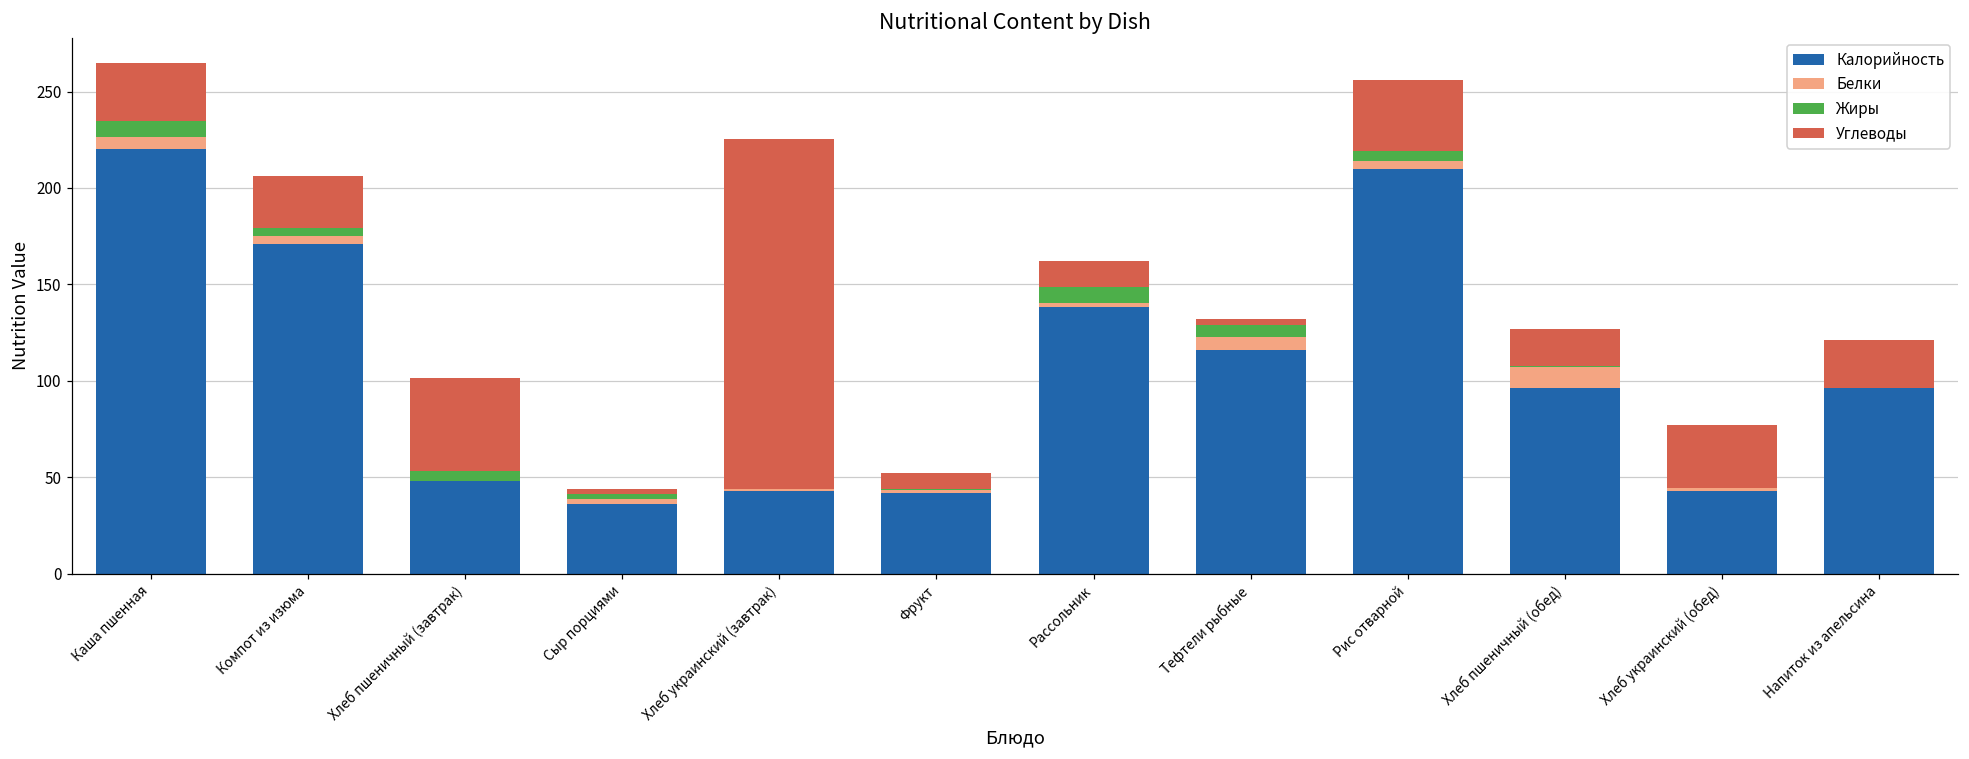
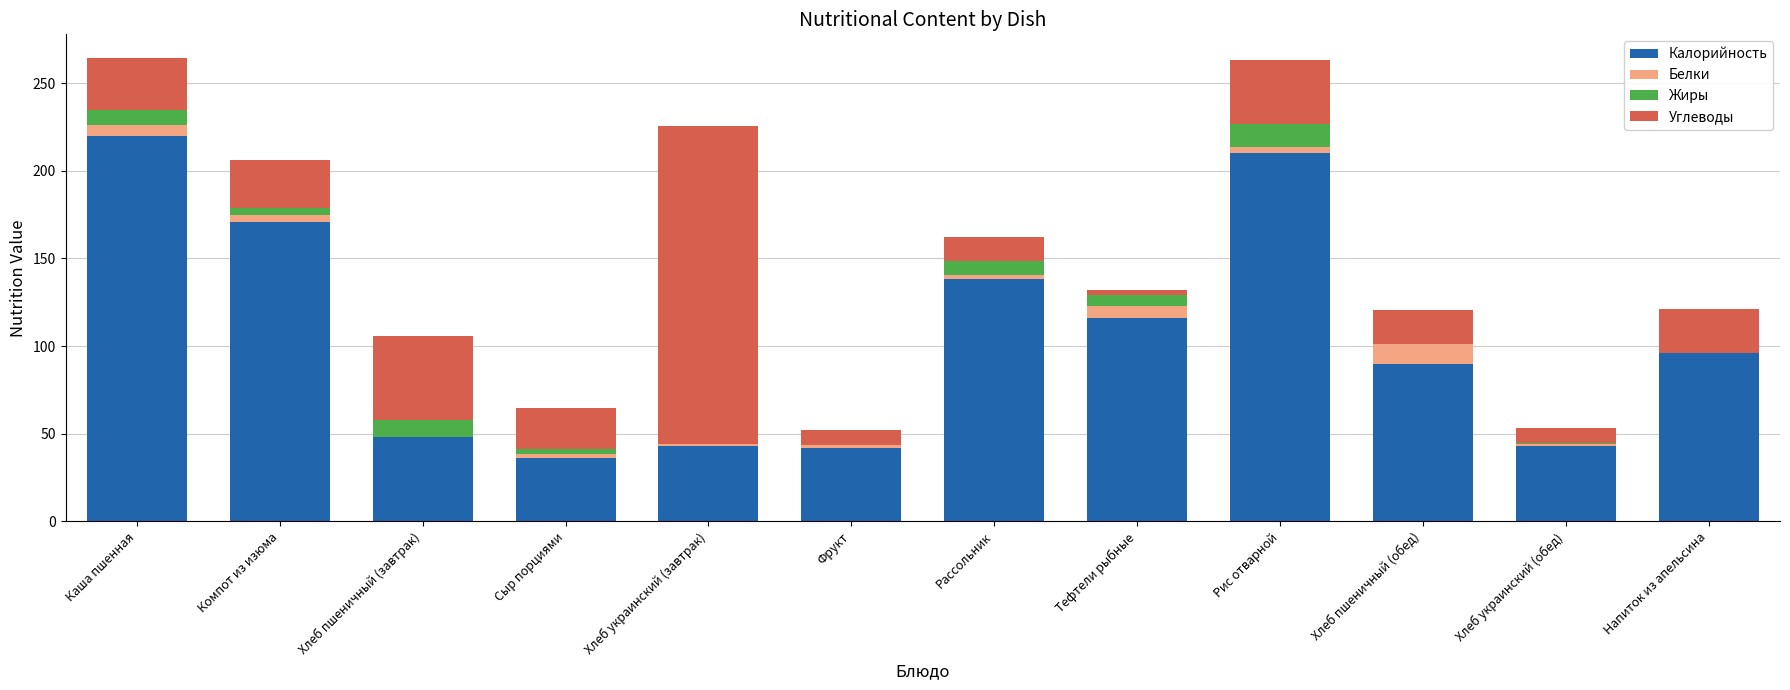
Жиры, Хлеб пшеничный (завтрак): 5 -> 10
Углеводы, Сыр порциями: 3 -> 23
Жиры, Рис отварной: 5 -> 13
Калорийность, Хлеб пшеничный (обед): 96 -> 90
Углеводы, Хлеб украинский (обед): 32 -> 9
